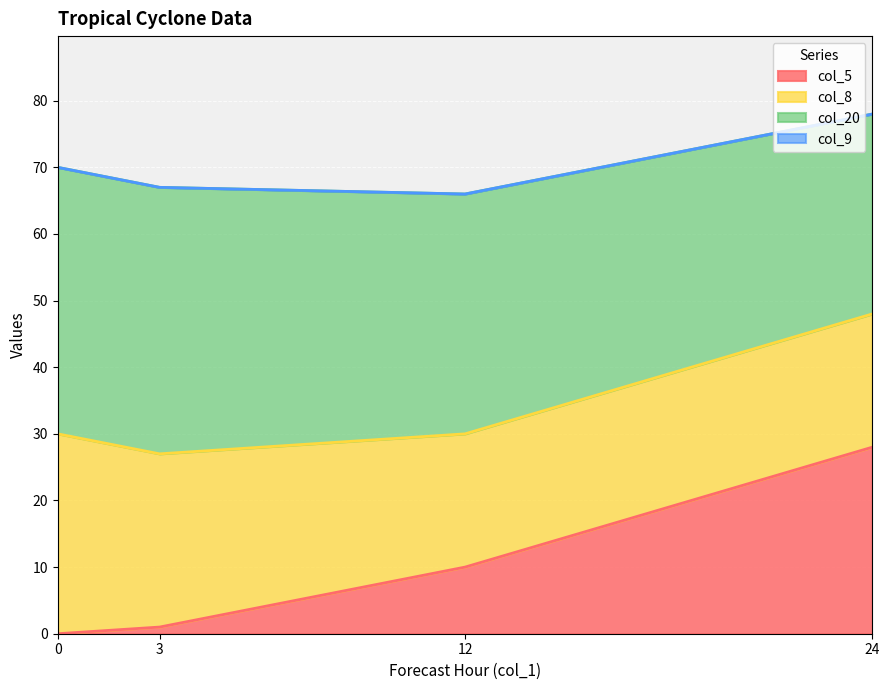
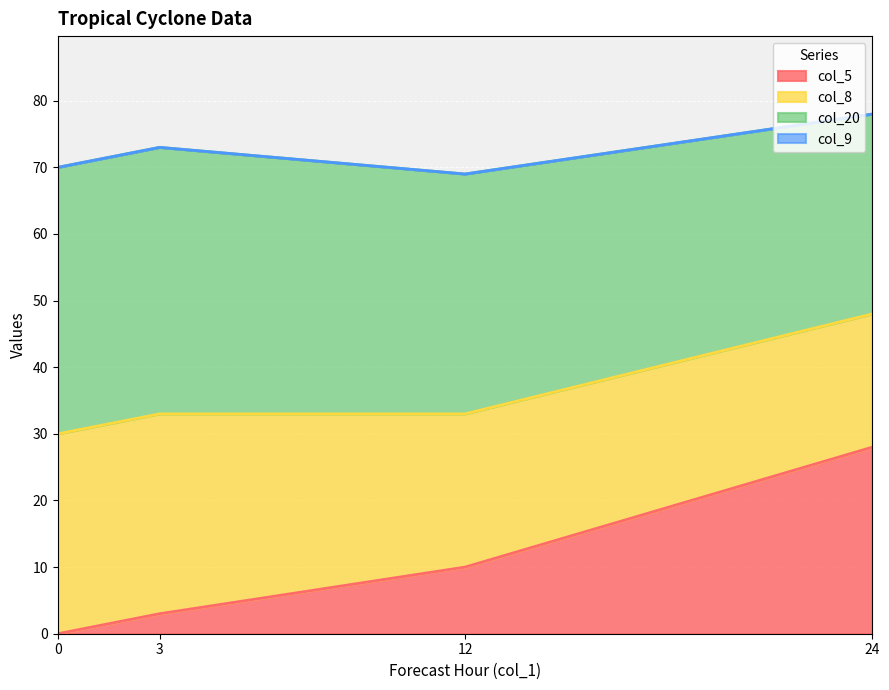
col_5, 3: 1 -> 3
col_8, 3: 26 -> 30
col_8, 12: 20 -> 23
